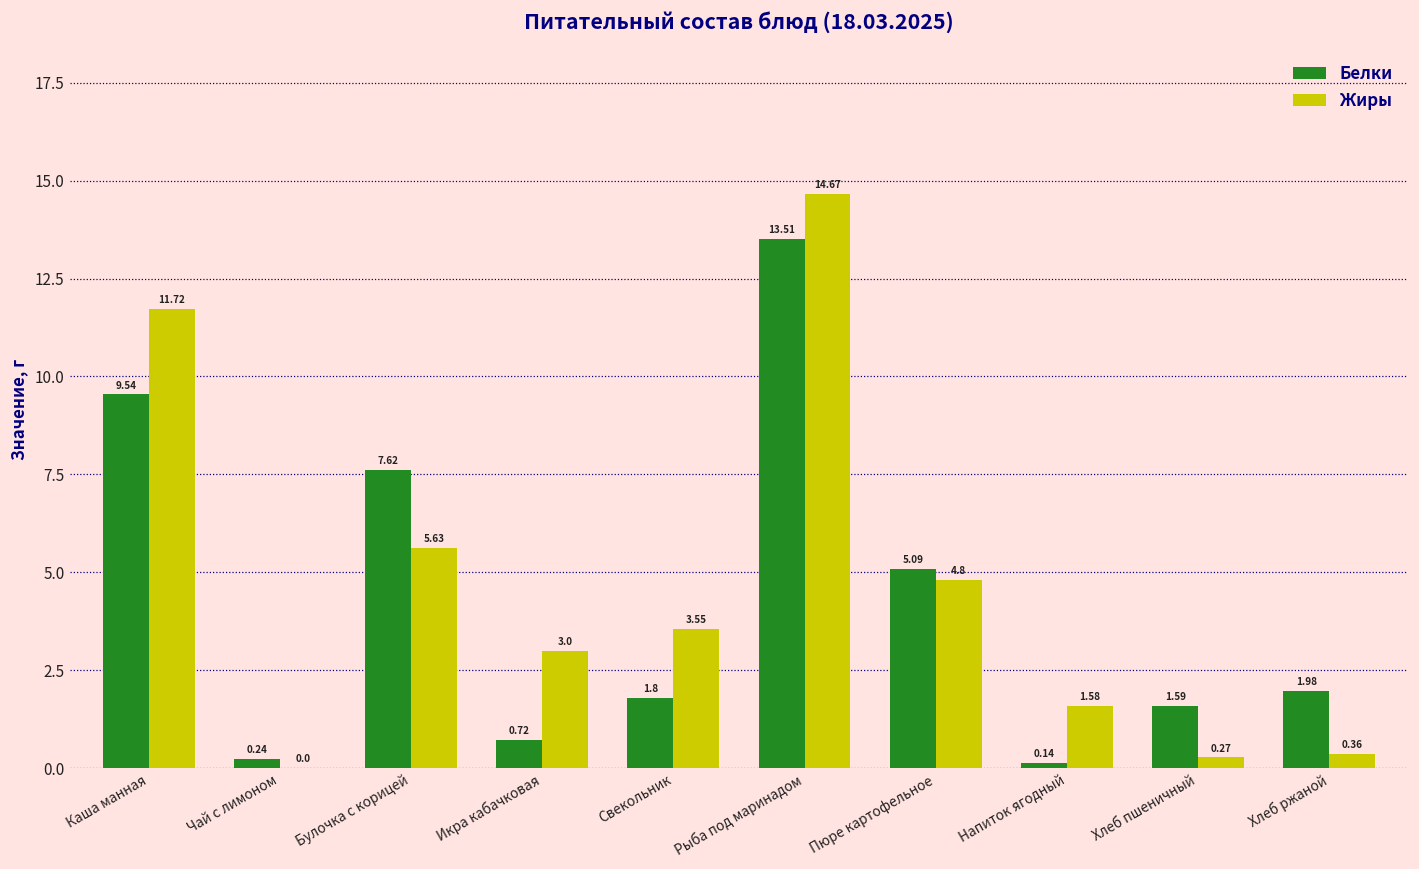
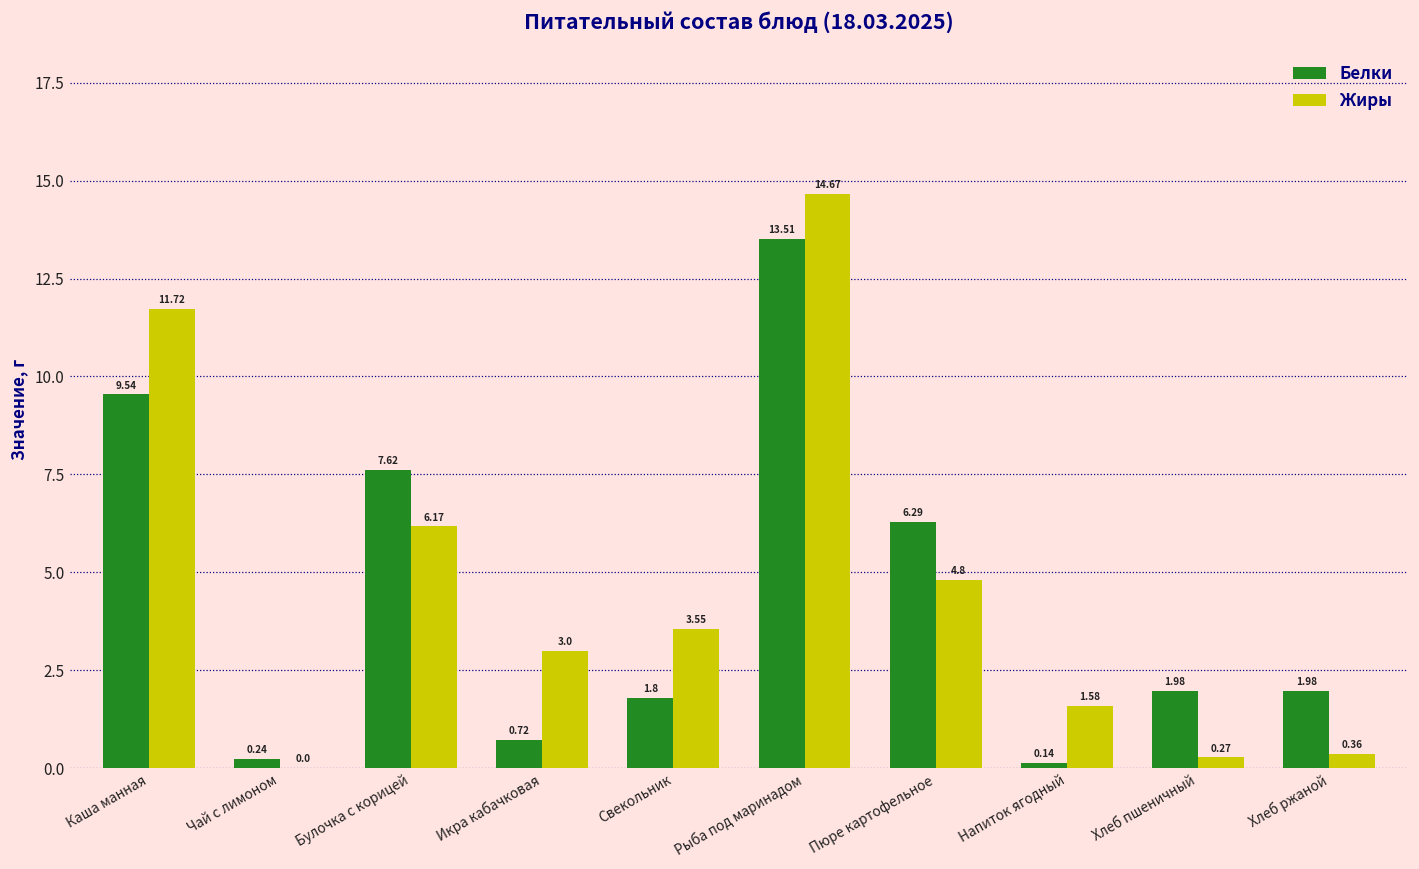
Жиры, Булочка с корицей: 5.63 -> 6.17
Белки, Пюре картофельное: 5.09 -> 6.29
Белки, Хлеб пшеничный: 1.59 -> 1.98
